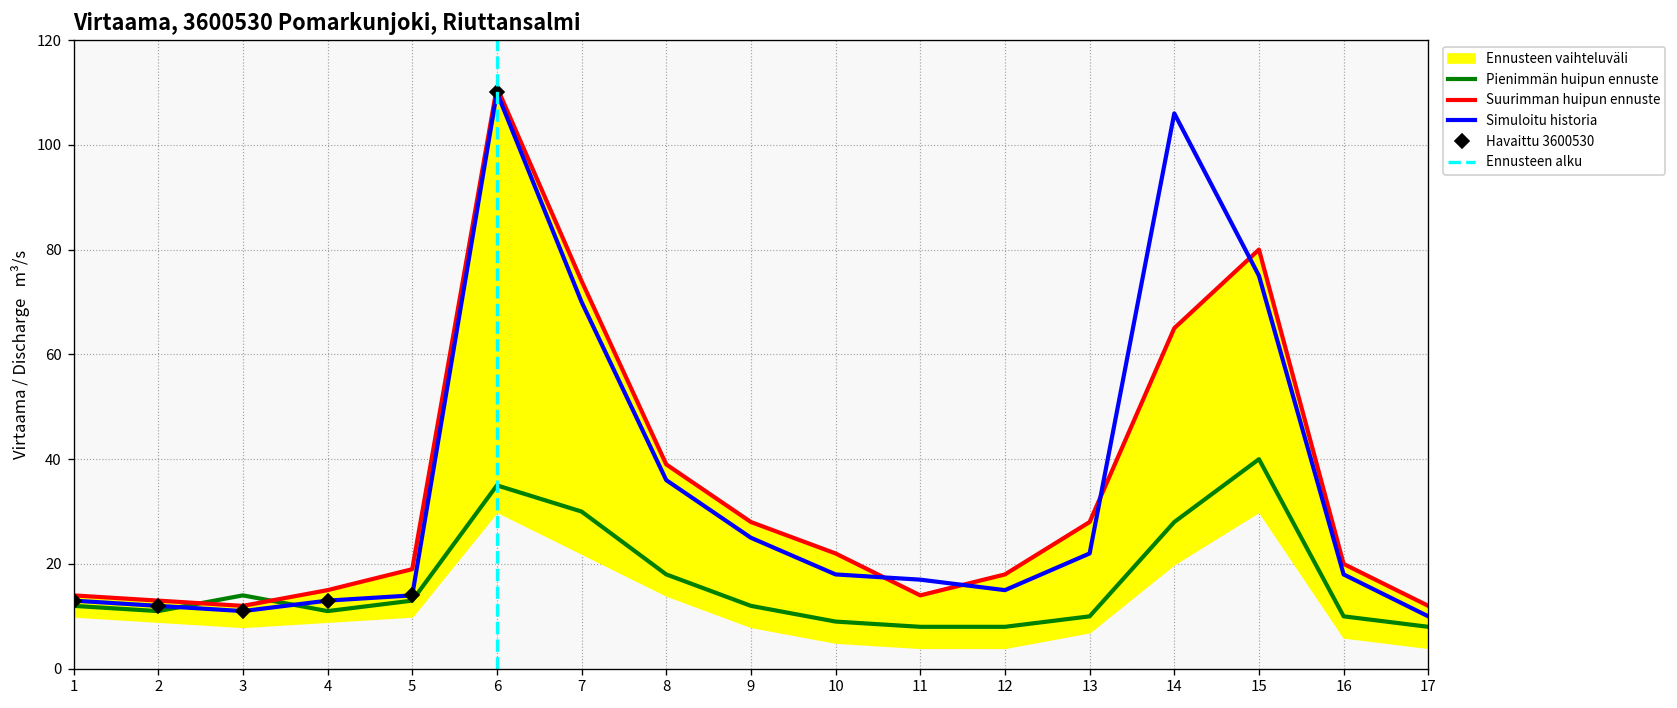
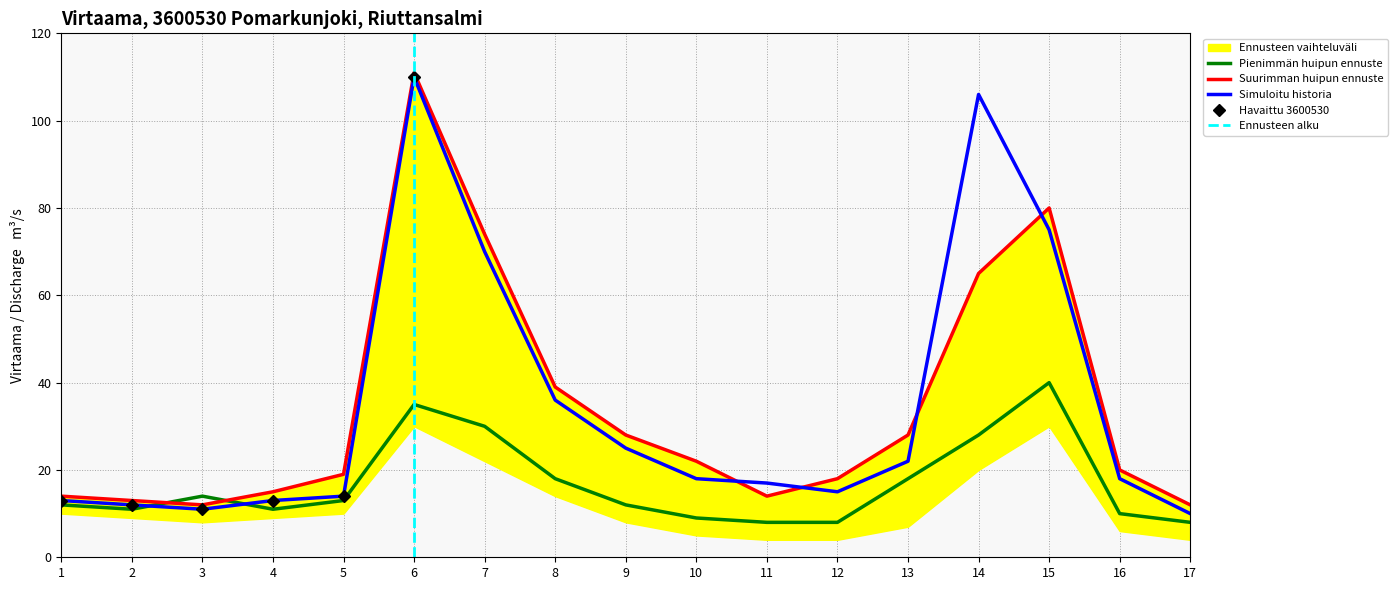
Pienimmän huipun ennuste, 13: 10 -> 18
